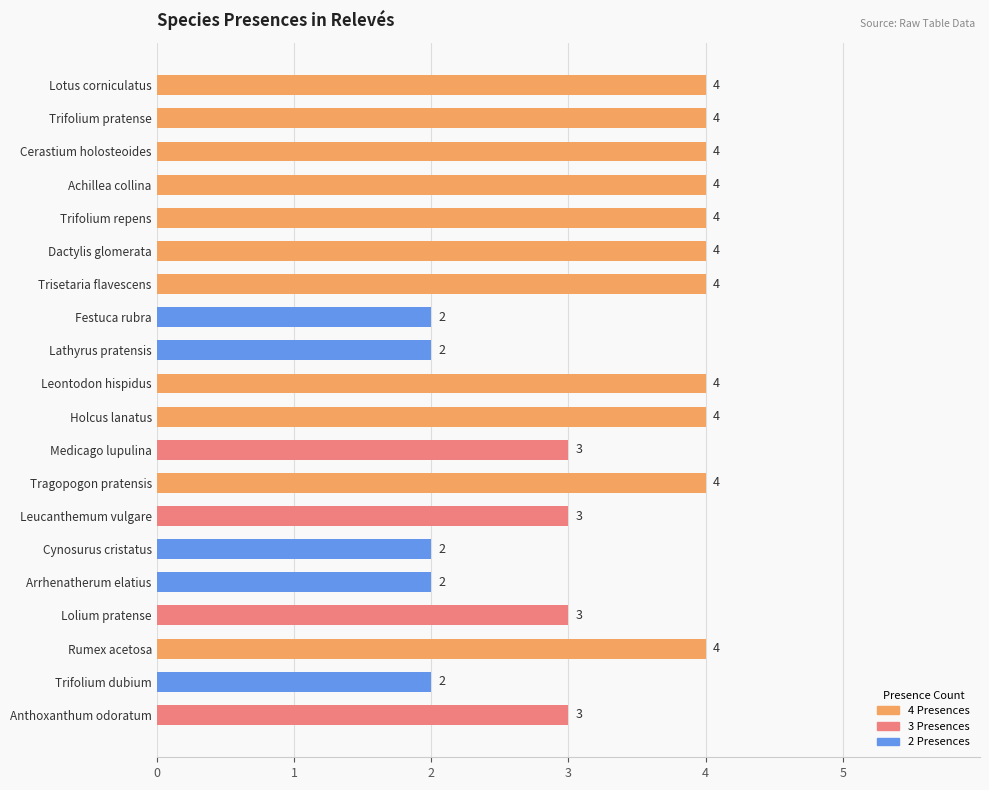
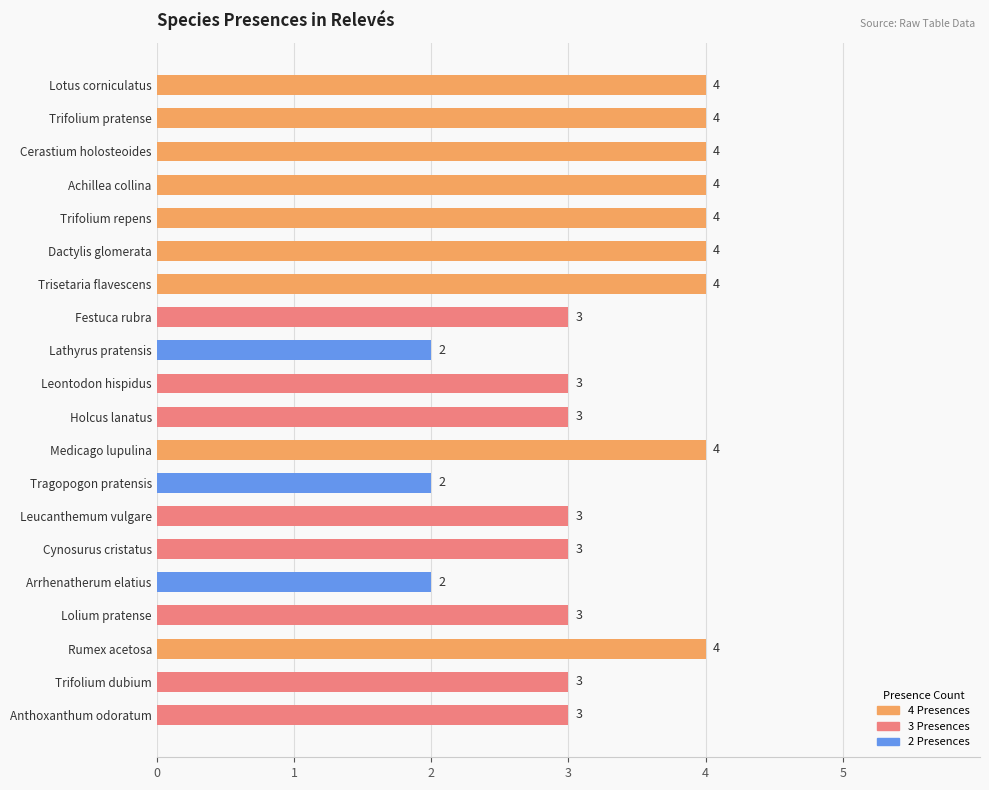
Festuca rubra: 2 -> 3
Leontodon hispidus: 4 -> 3
Holcus lanatus: 4 -> 3
Medicago lupulina: 3 -> 4
Tragopogon pratensis: 4 -> 2
Cynosurus cristatus: 2 -> 3
Trifolium dubium: 2 -> 3
